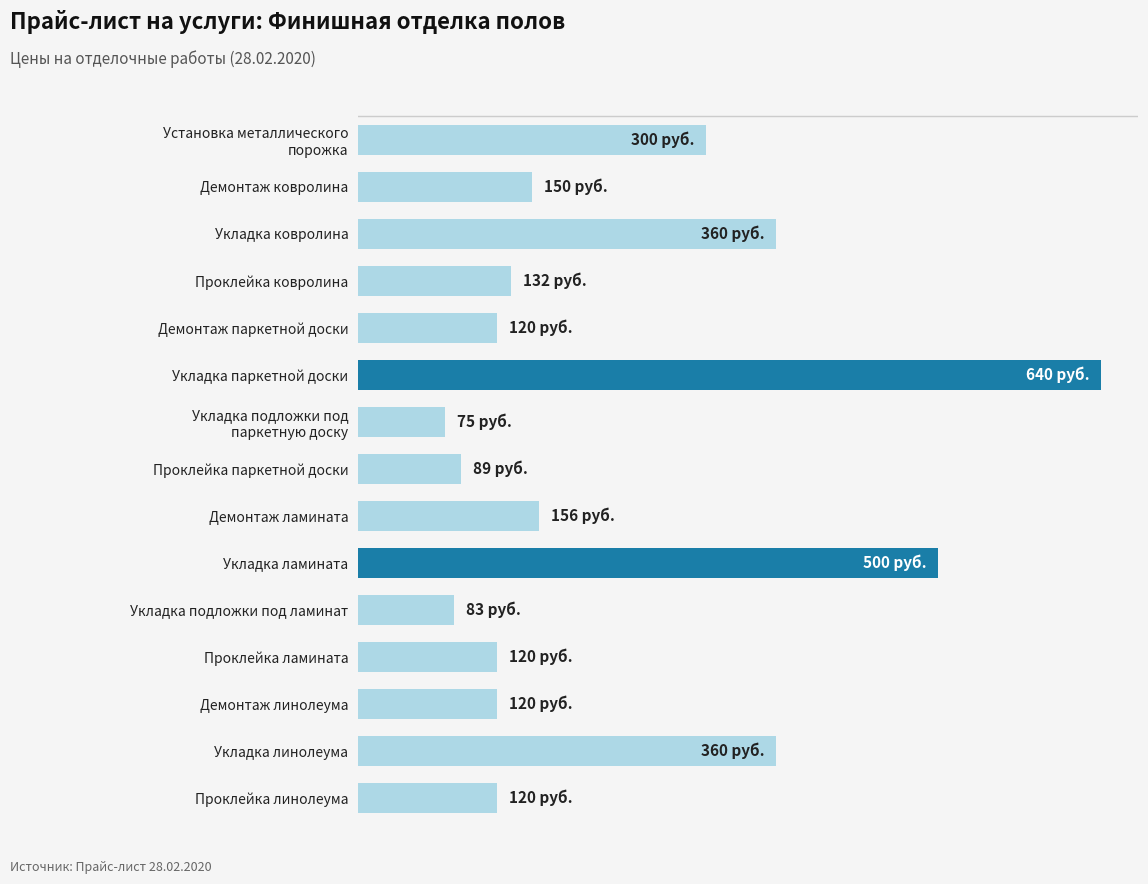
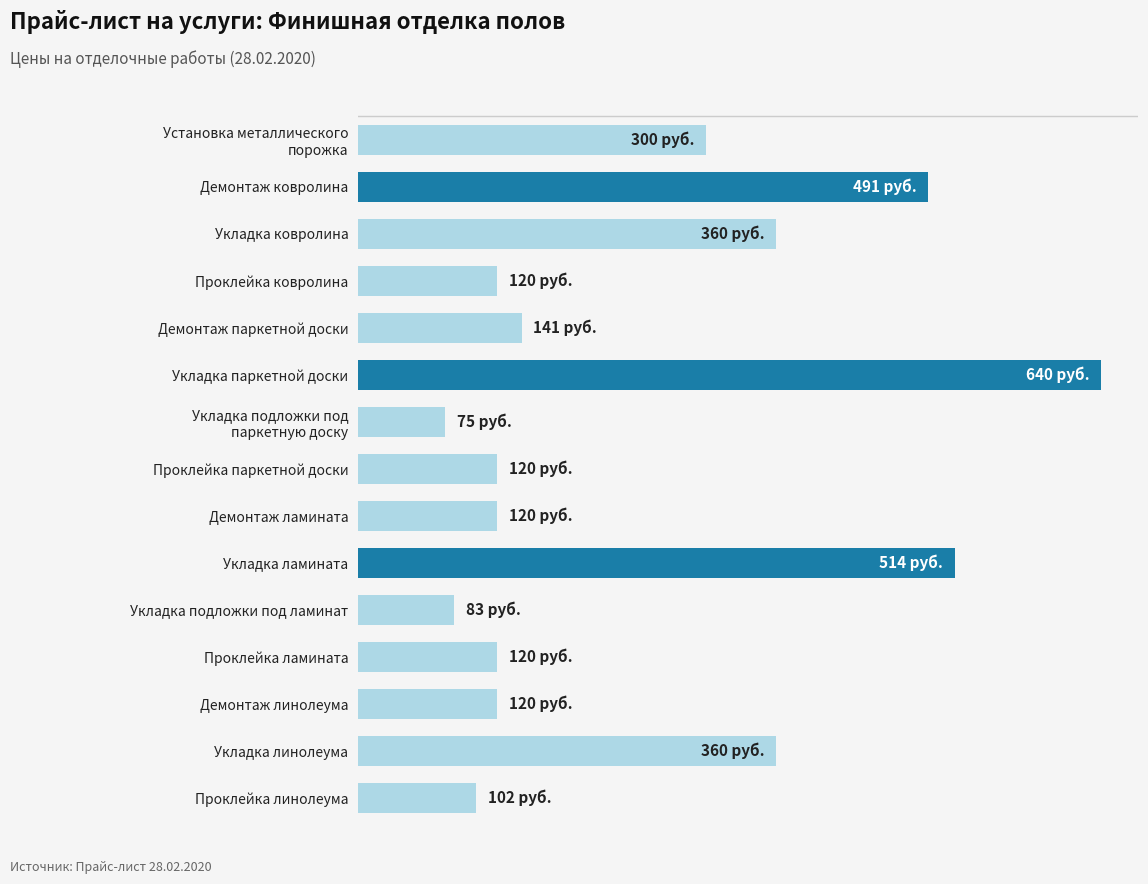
Демонтаж ковролина: 150 -> 491
Проклейка ковролина: 132 -> 120
Демонтаж паркетной доски: 120 -> 141
Проклейка паркетной доски: 89 -> 120
Демонтаж ламината: 156 -> 120
Укладка ламината: 500 -> 514
Проклейка линолеума: 120 -> 102
